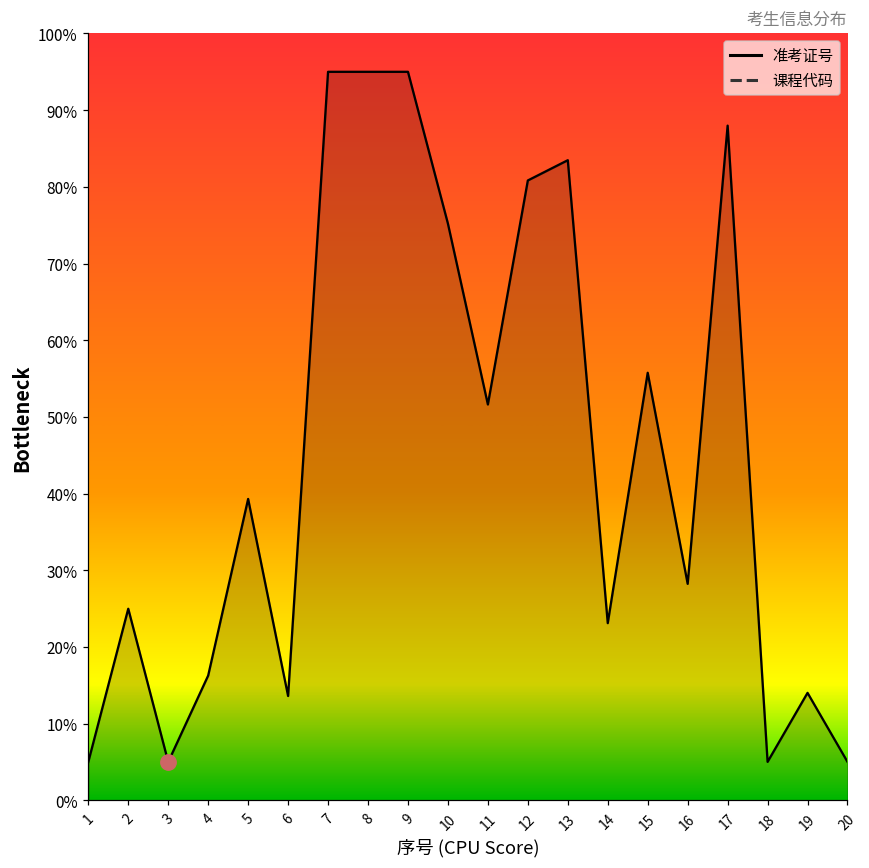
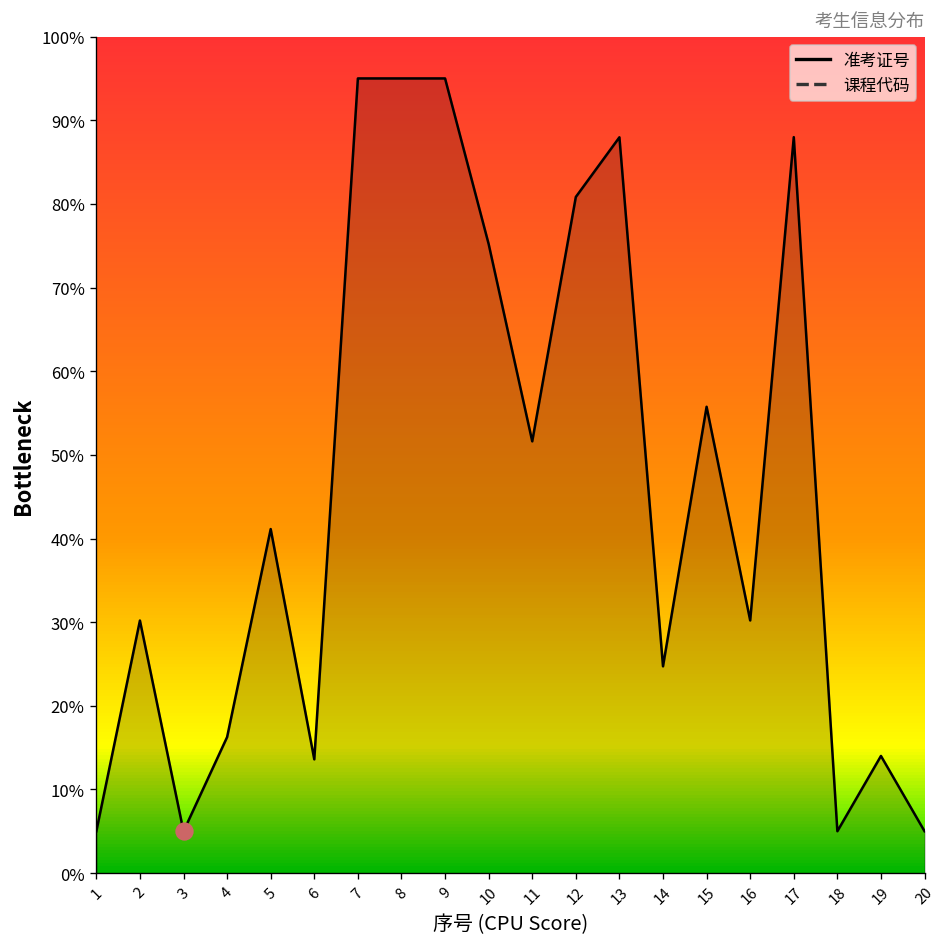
准考证号, 2: 25% -> 30%
准考证号, 5: 39% -> 41%
准考证号, 13: 83% -> 88%
准考证号, 14: 23% -> 25%
准考证号, 16: 28% -> 30%
